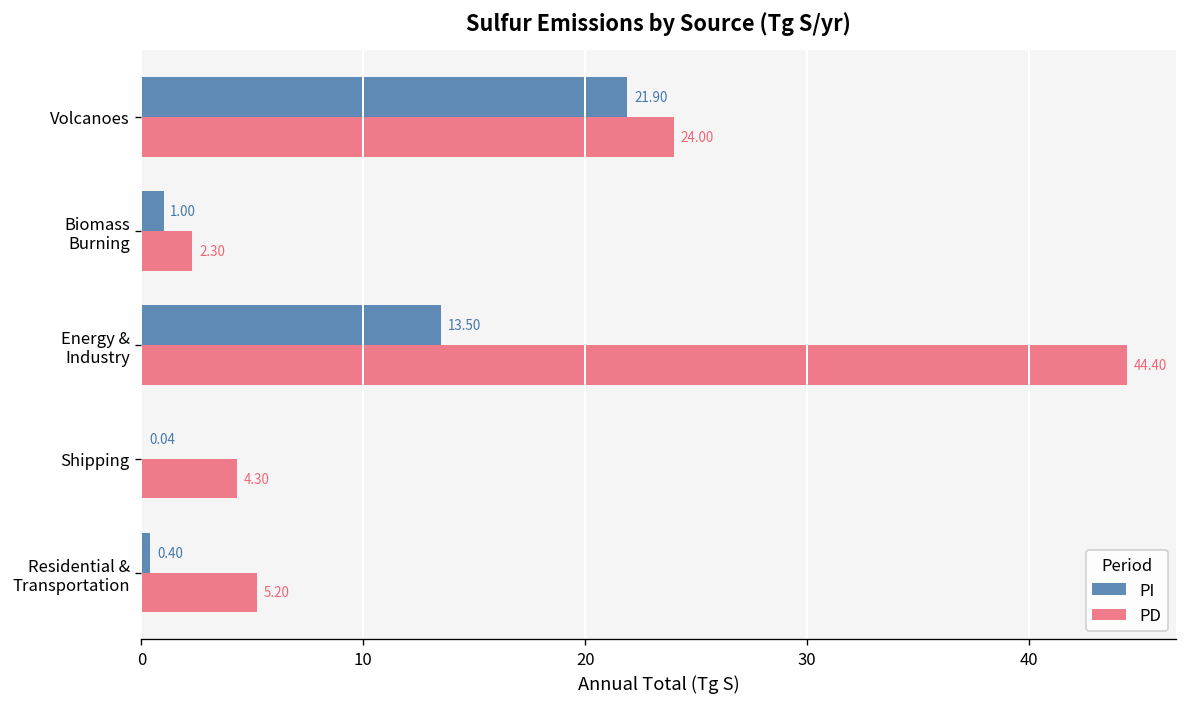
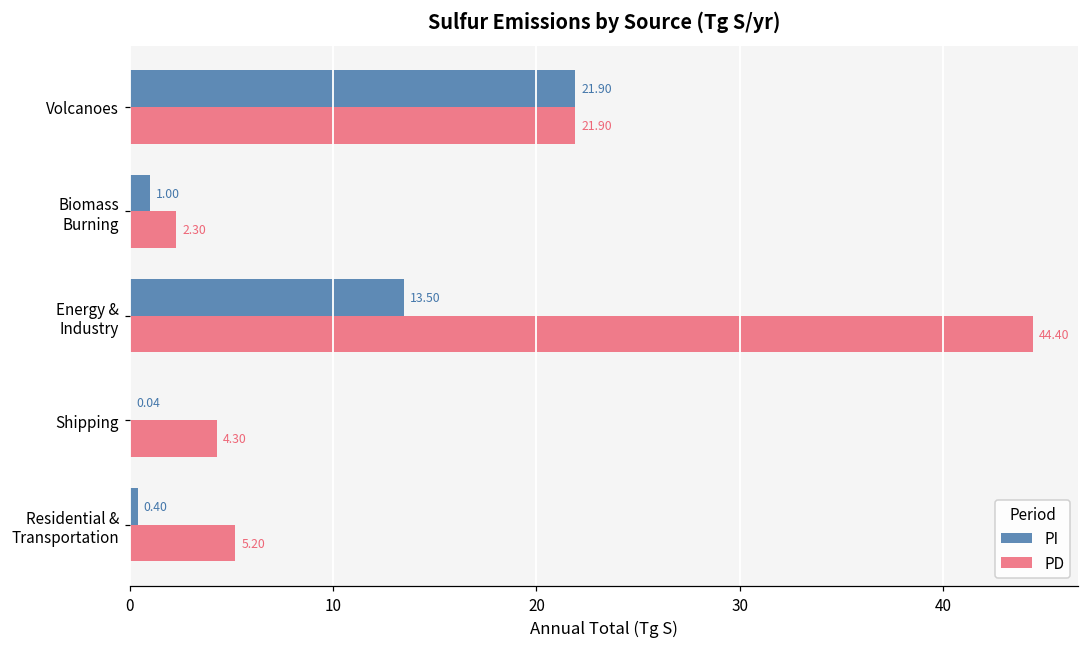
PD, Volcanoes: 24.00 -> 21.90
